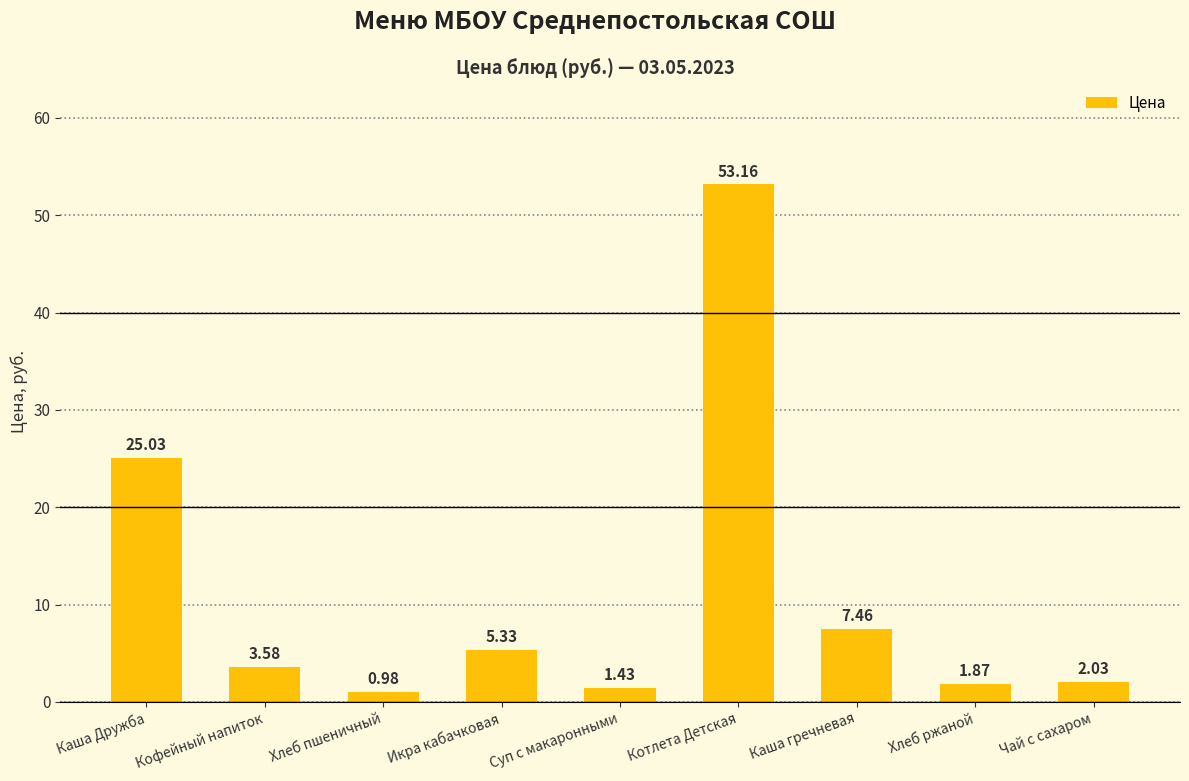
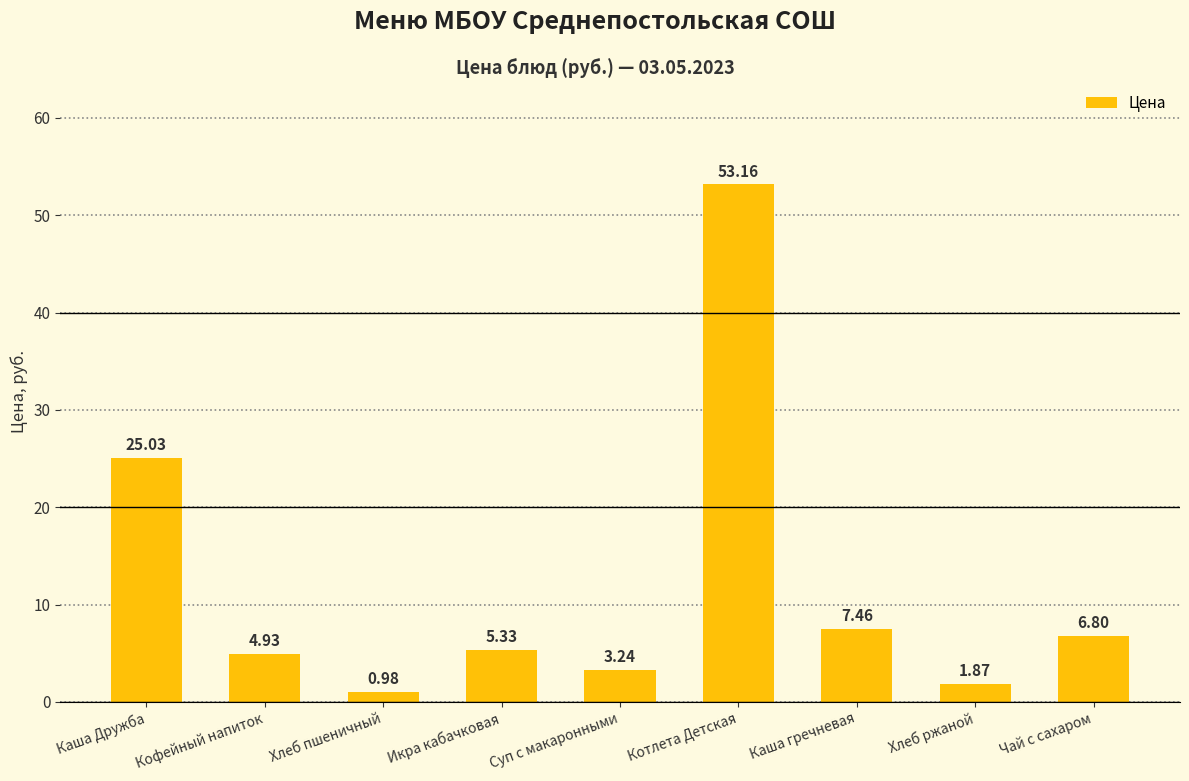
Кофейный напиток: 3.58 -> 4.93
Суп с макаронными: 1.43 -> 3.24
Чай с сахаром: 2.03 -> 6.80
